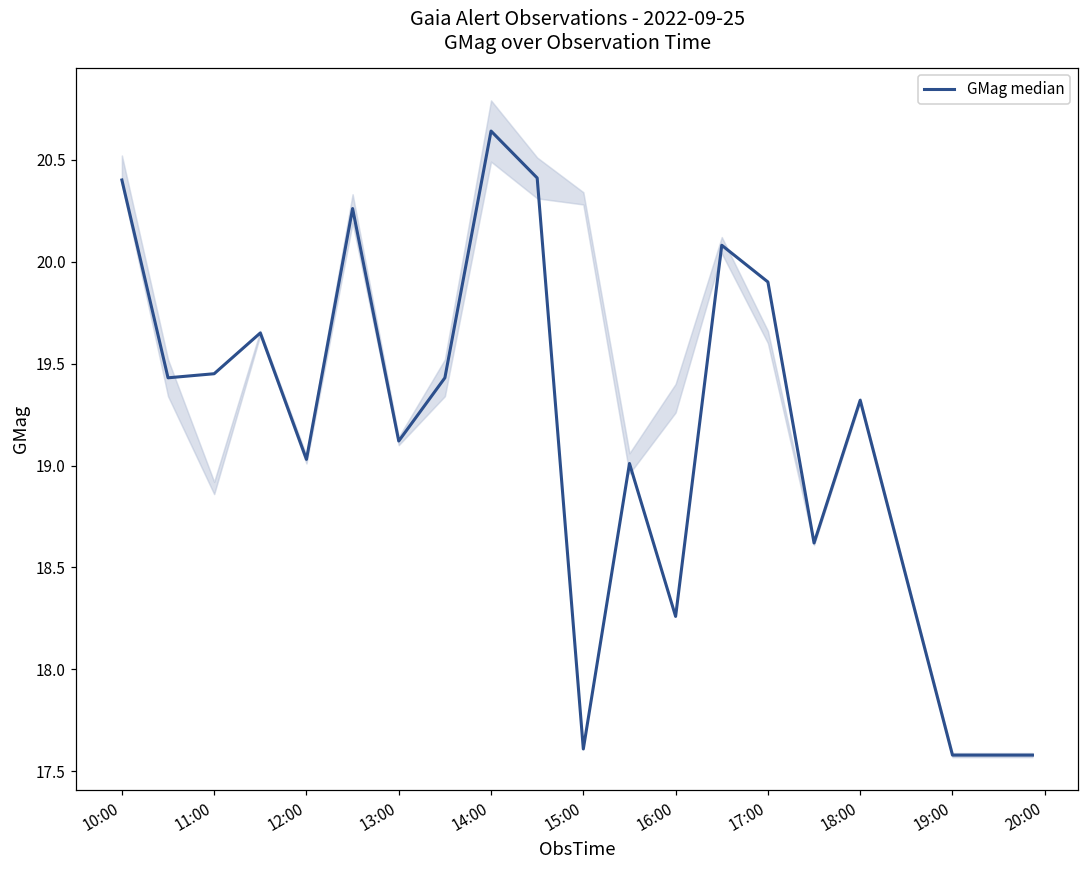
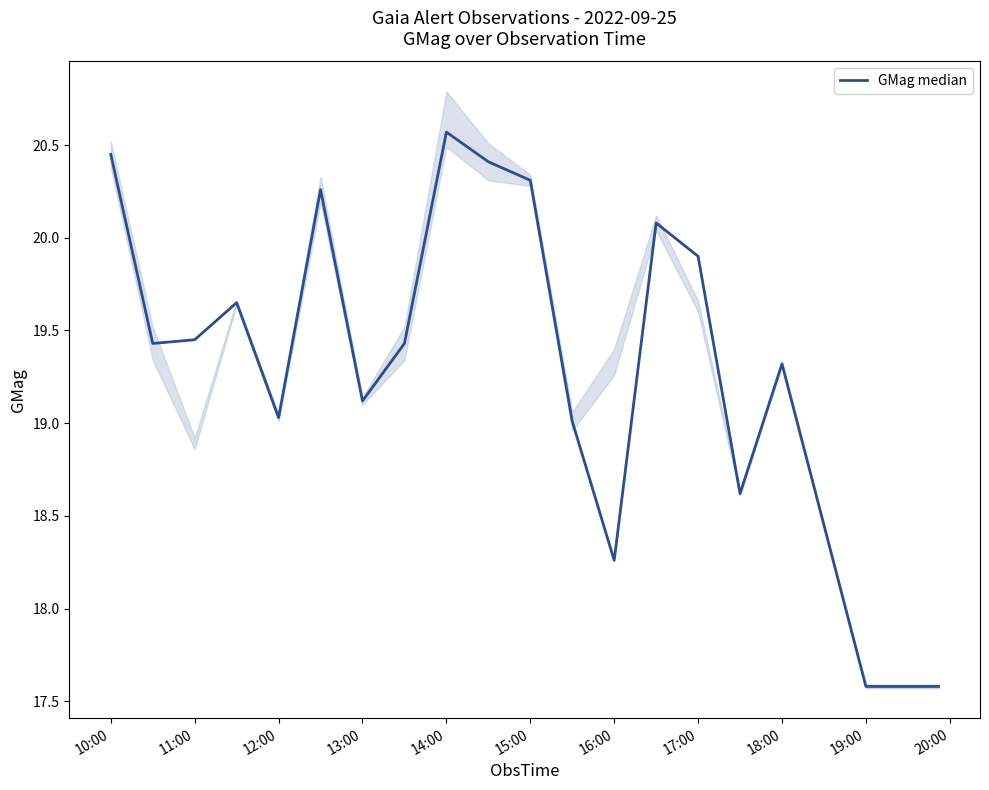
GMag median, 10:00: 20.40 -> 20.45
GMag median, 14:00: 20.64 -> 20.57
GMag median, 15:00: 17.61 -> 20.31
